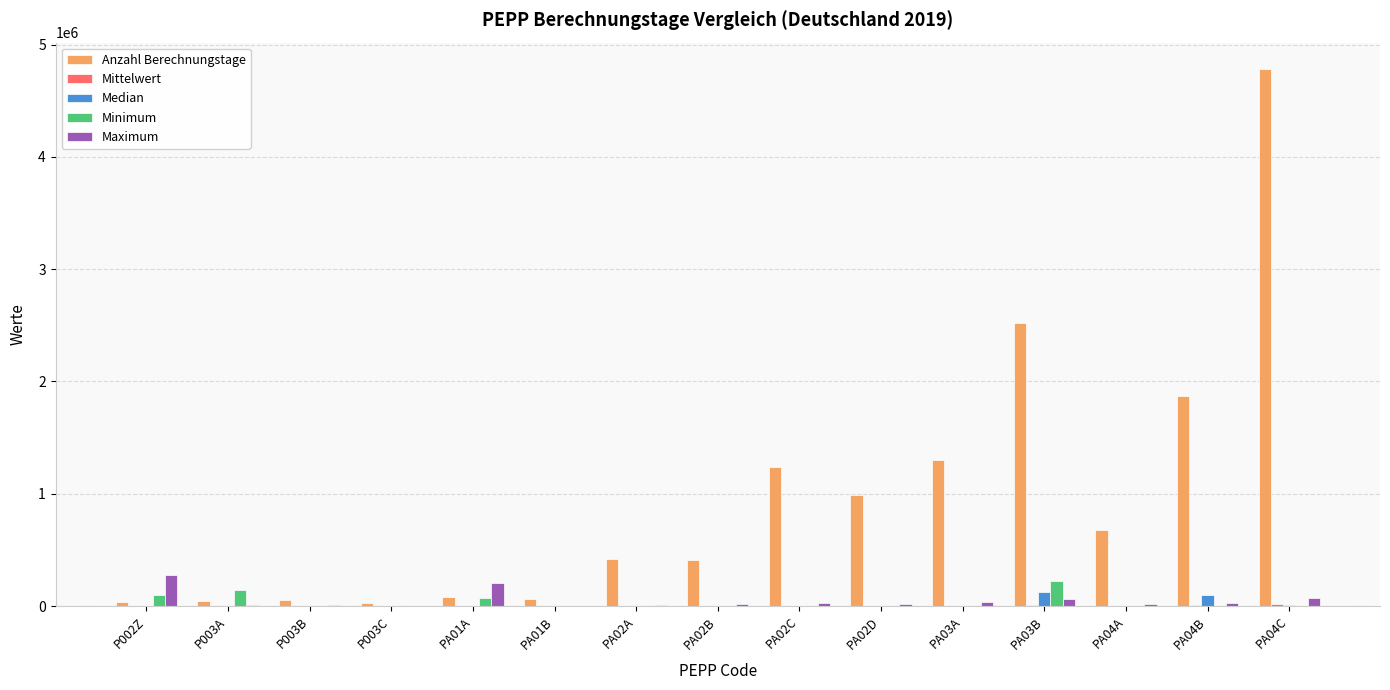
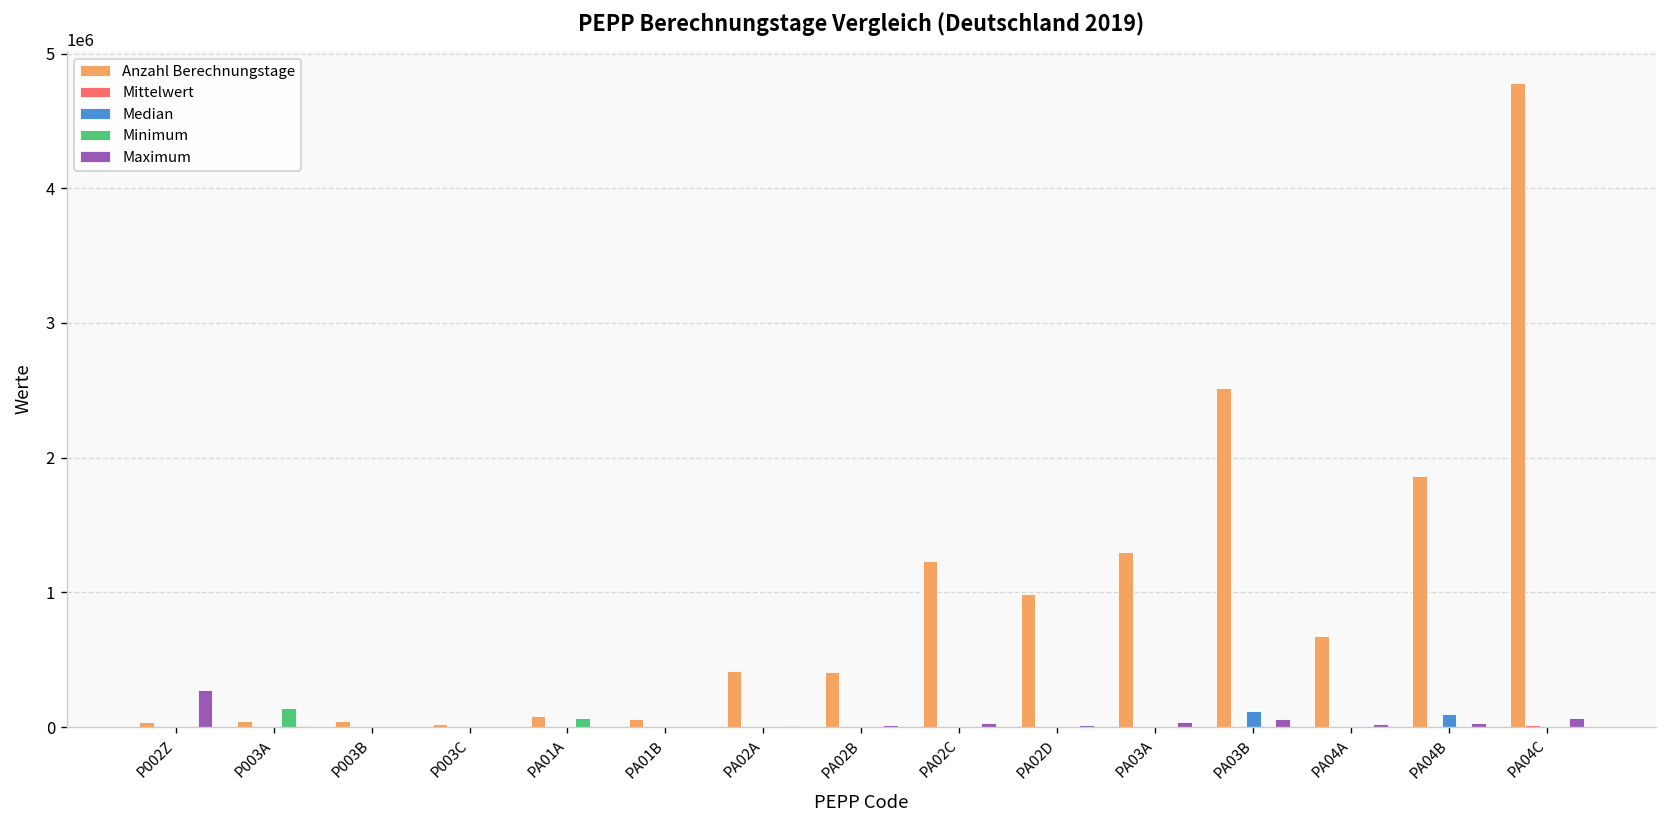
Minimum, P002Z: 90000 -> 0
Maximum, PA01A: 200000 -> 0
Minimum, PA03B: 220000 -> 0
